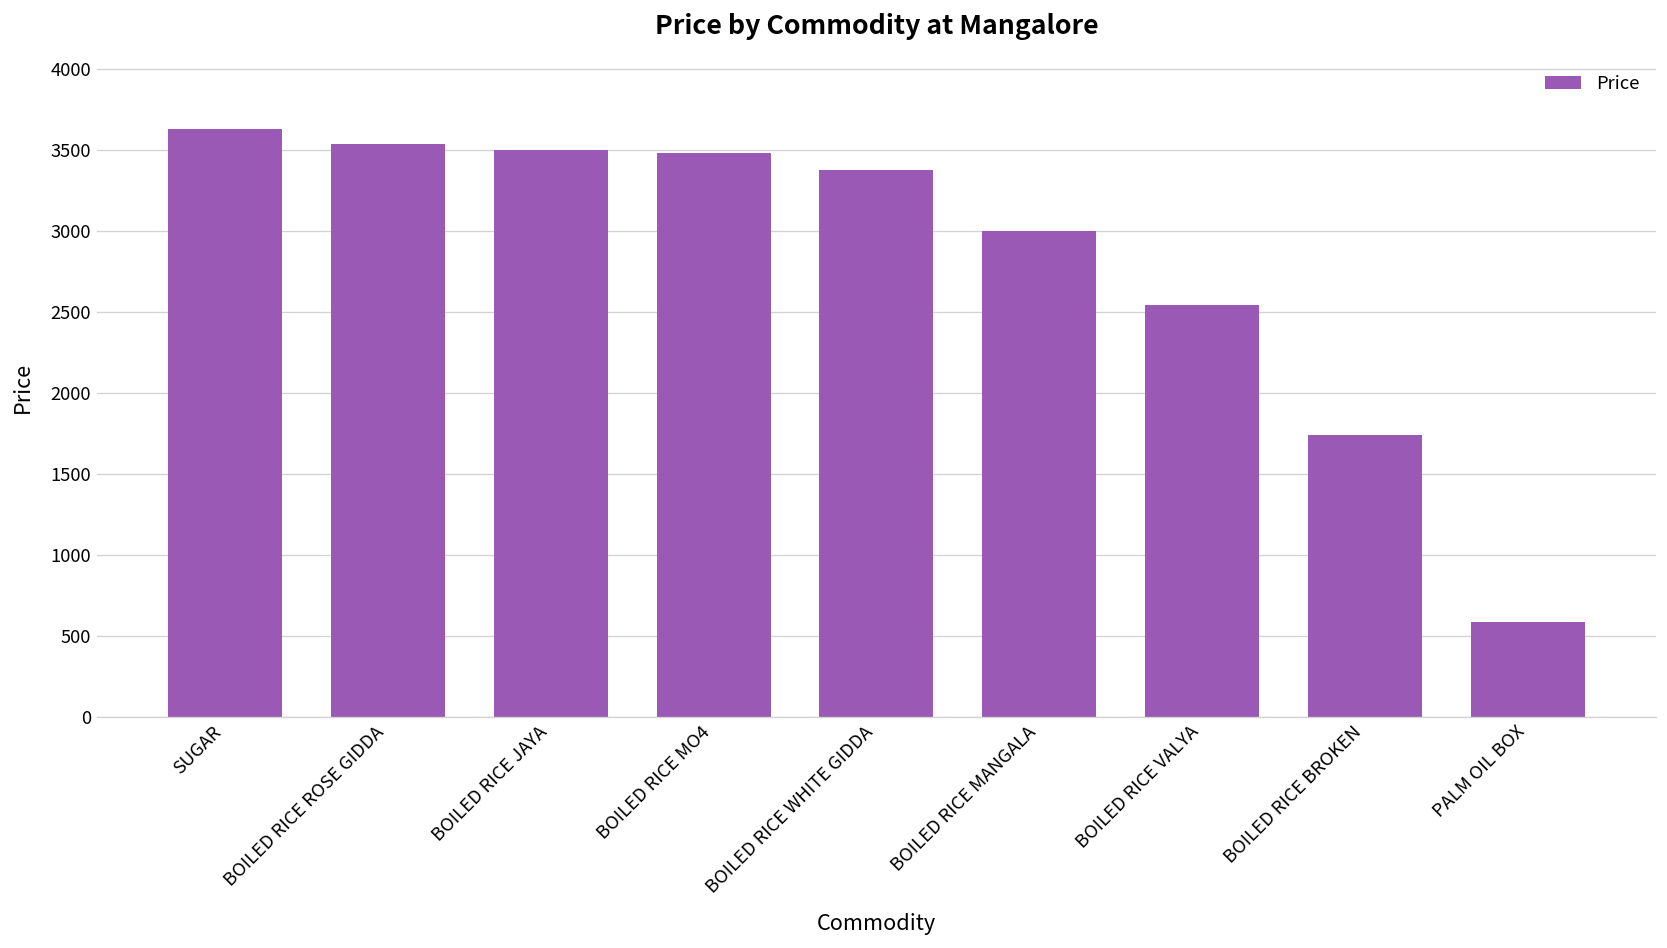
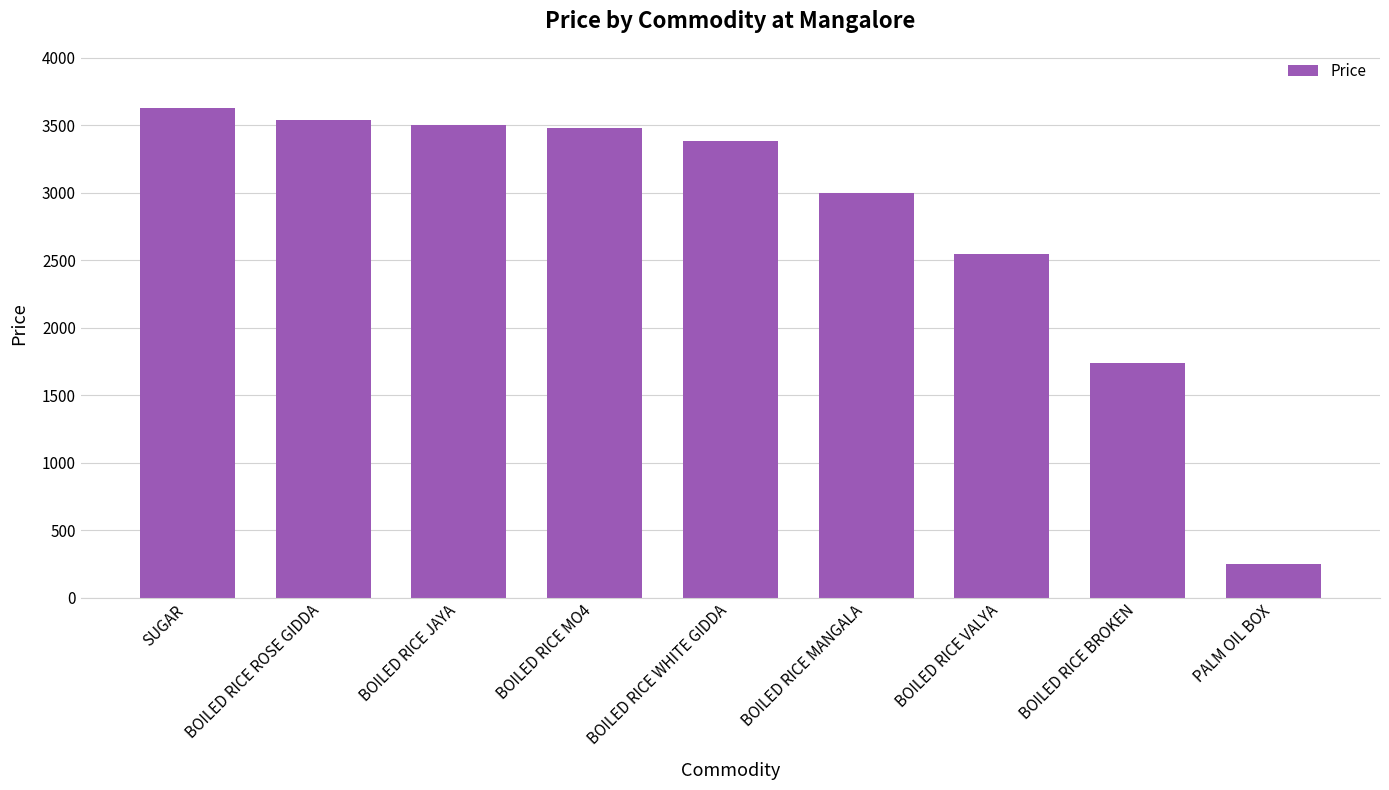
PALM OIL BOX: 590 -> 250
